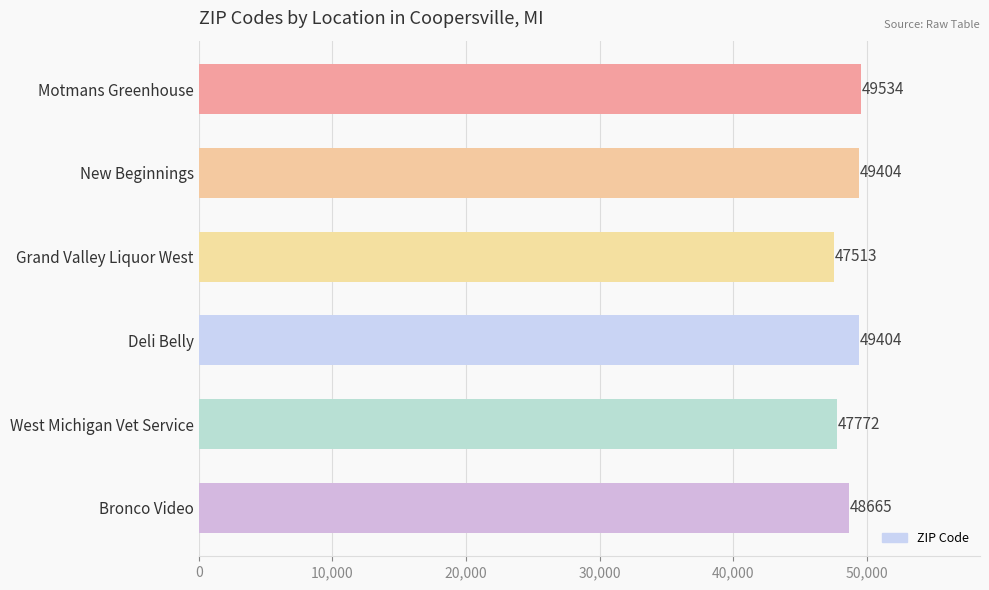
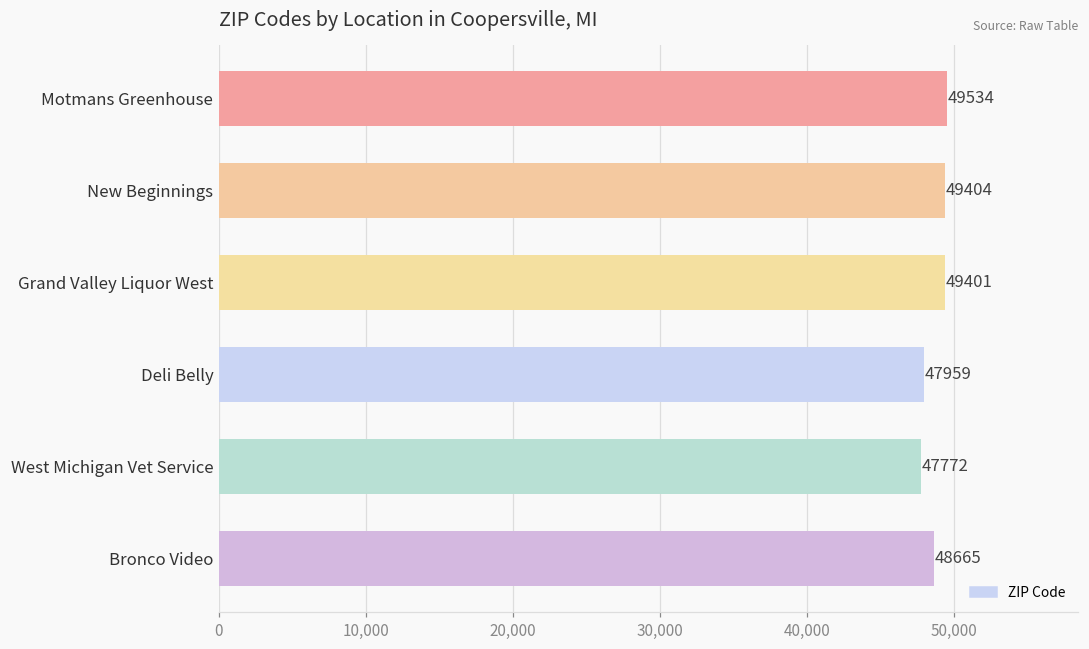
Grand Valley Liquor West: 47513 -> 49401
Deli Belly: 49404 -> 47959
